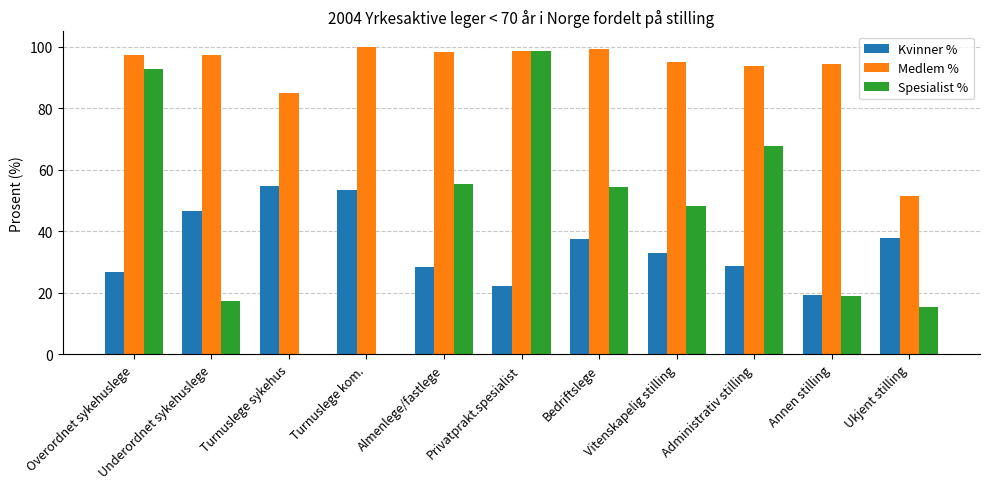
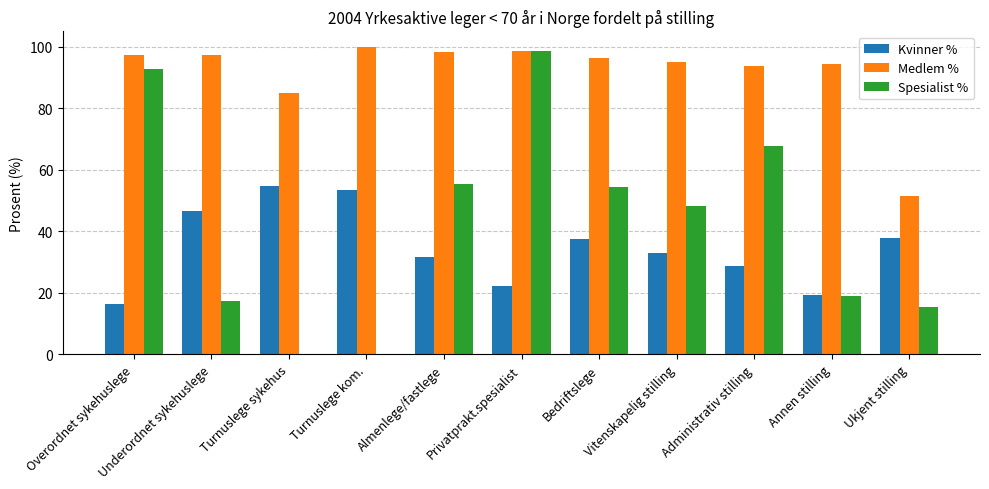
Kvinner %, Overordnet sykehuslege: 27 -> 16
Kvinner %, Almenlege/fastlege: 29 -> 32
Medlem %, Bedriftslege: 99 -> 96
